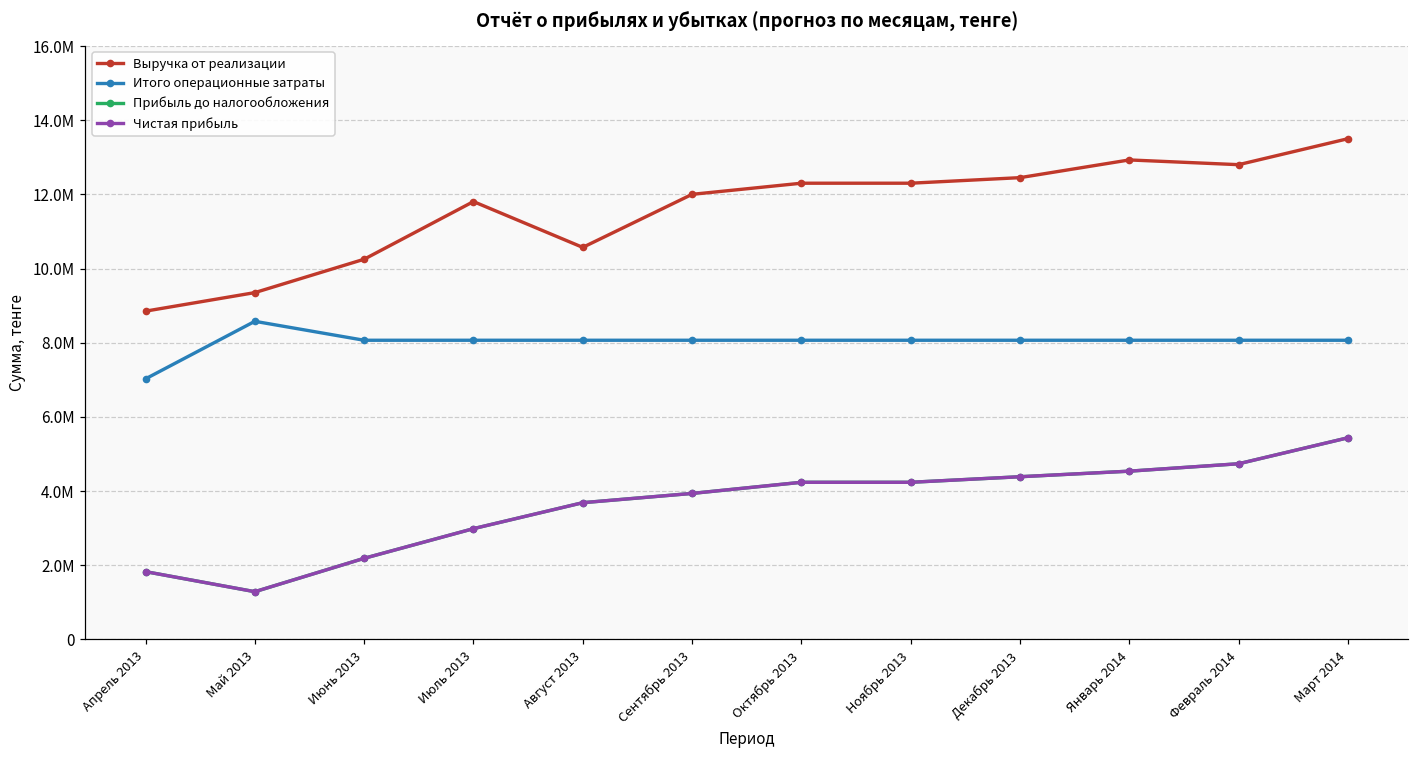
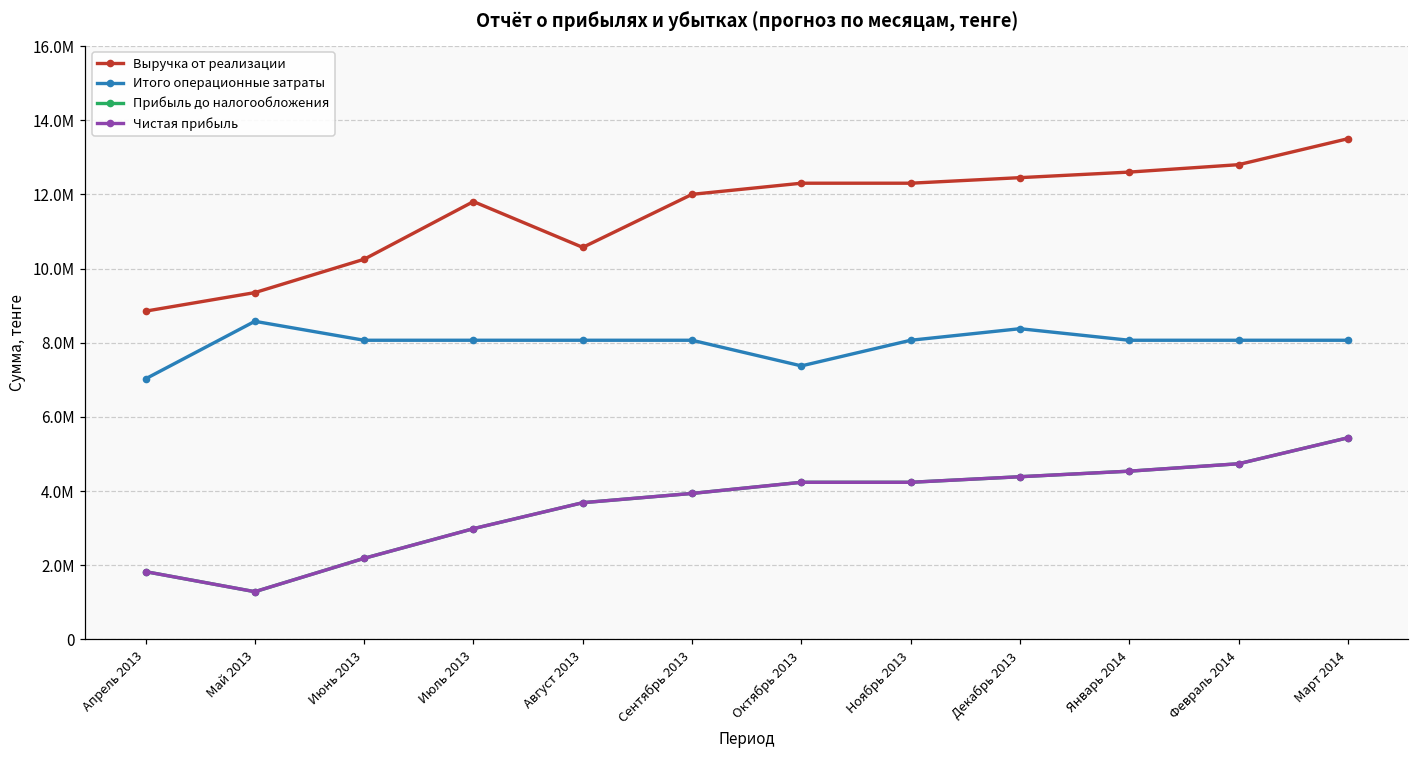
Итого операционные затраты, Октябрь 2013: 8100000 -> 7400000
Итого операционные затраты, Декабрь 2013: 8100000 -> 8400000
Выручка от реализации, Январь 2014: 12900000 -> 12600000
